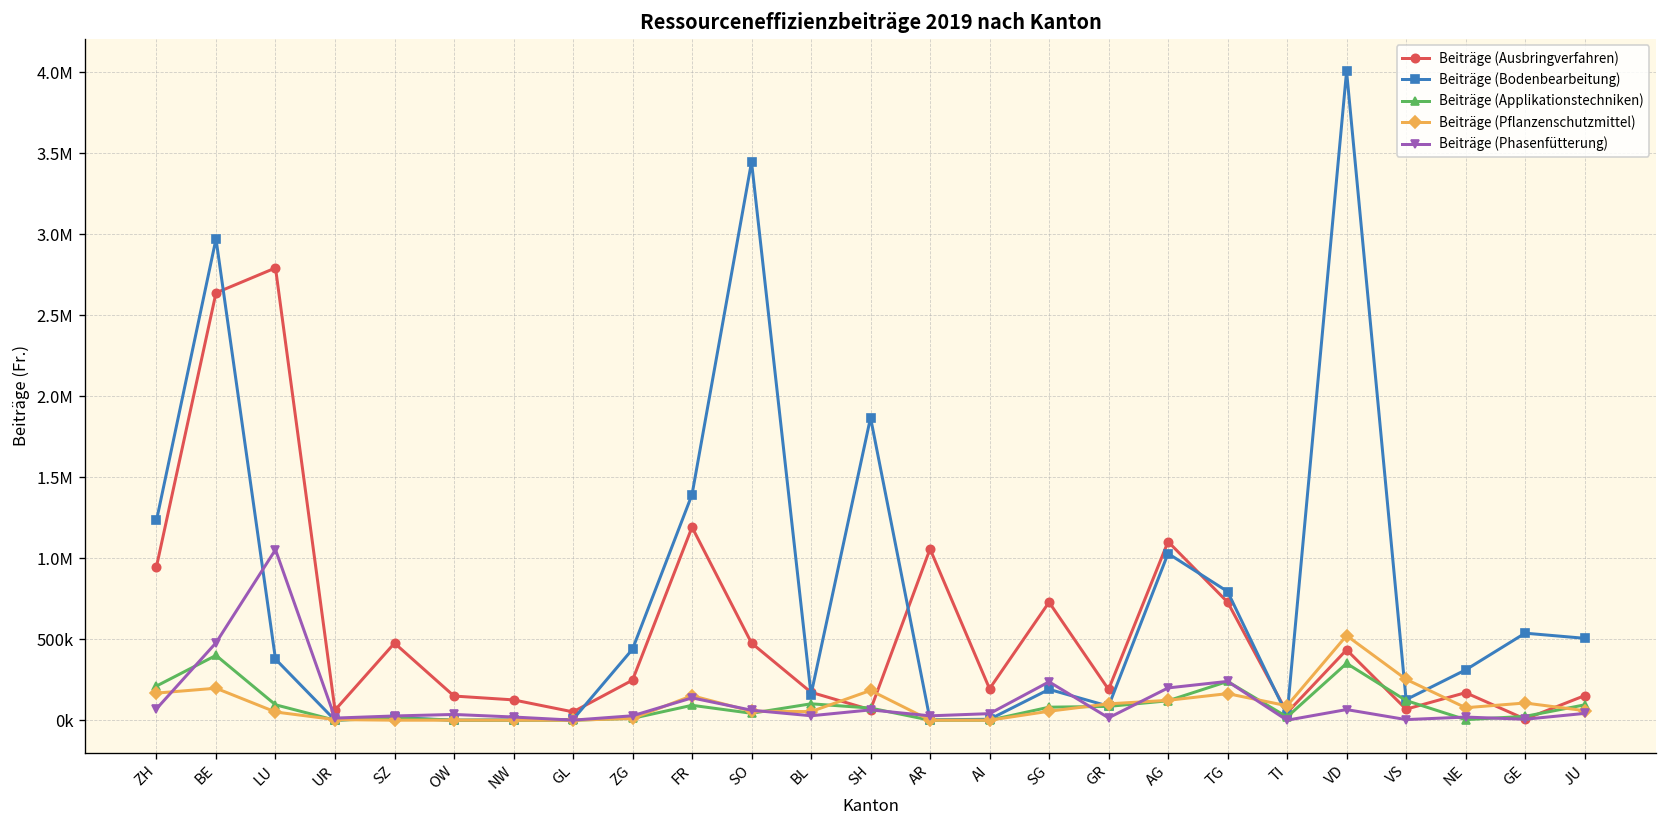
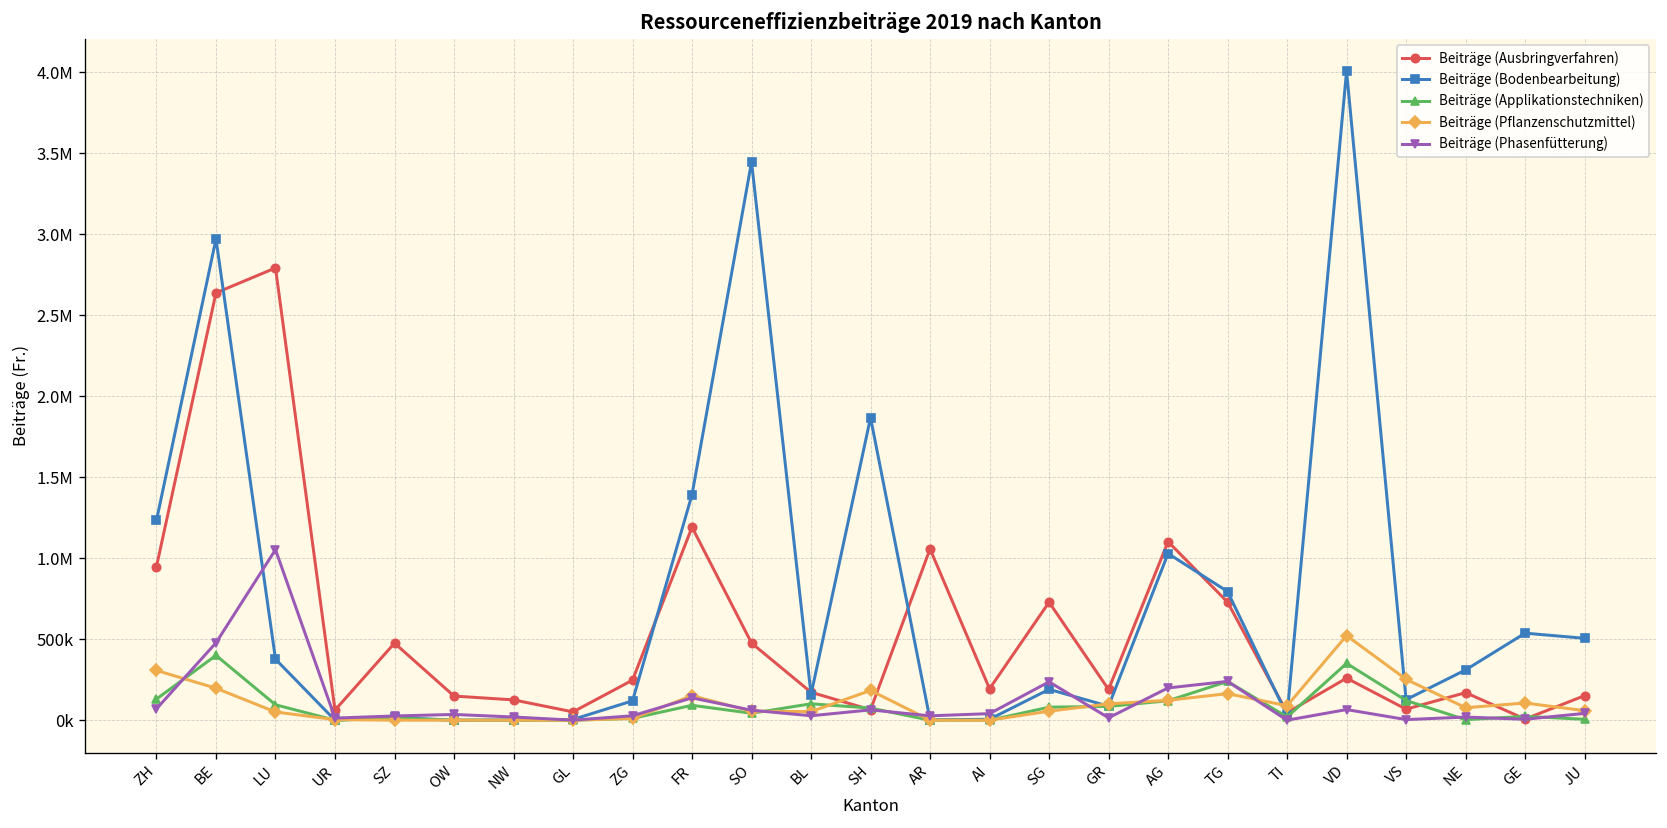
Beiträge (Applikationstechniken), ZH: 210000 -> 130000
Beiträge (Pflanzenschutzmittel), ZH: 170000 -> 310000
Beiträge (Bodenbearbeitung), ZG: 440000 -> 120000
Beiträge (Ausbringverfahren), VD: 430000 -> 260000
Beiträge (Applikationstechniken), JU: 90000 -> 10000
